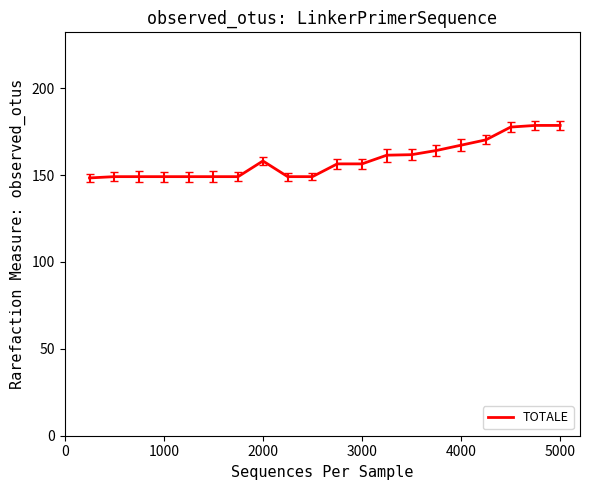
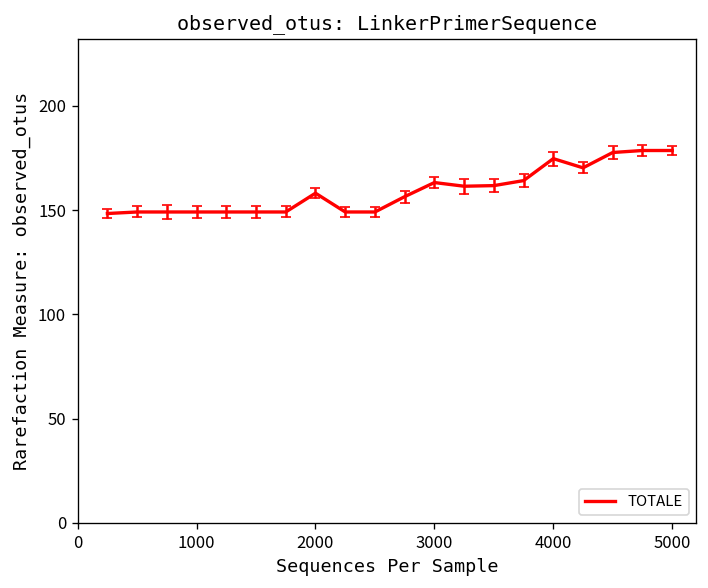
TOTALE, 3000: 156 -> 163
TOTALE, 4000: 167 -> 175
